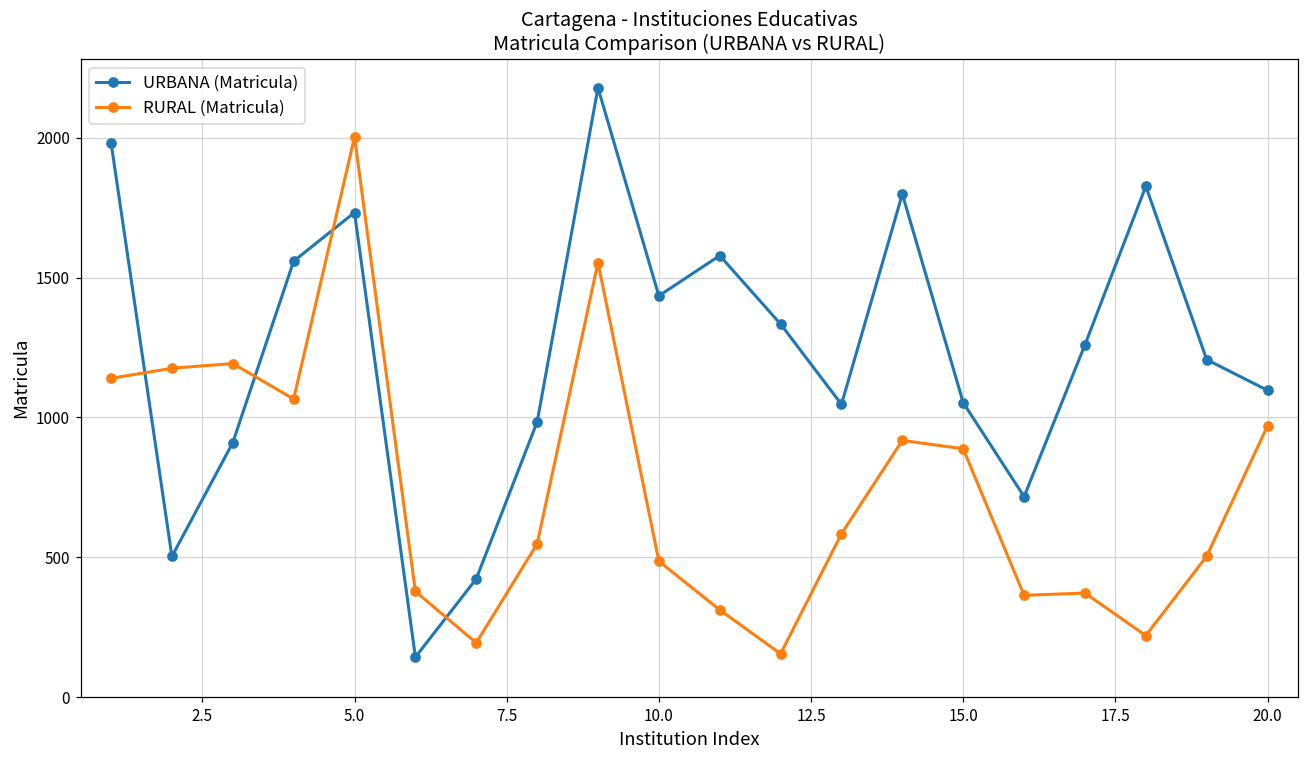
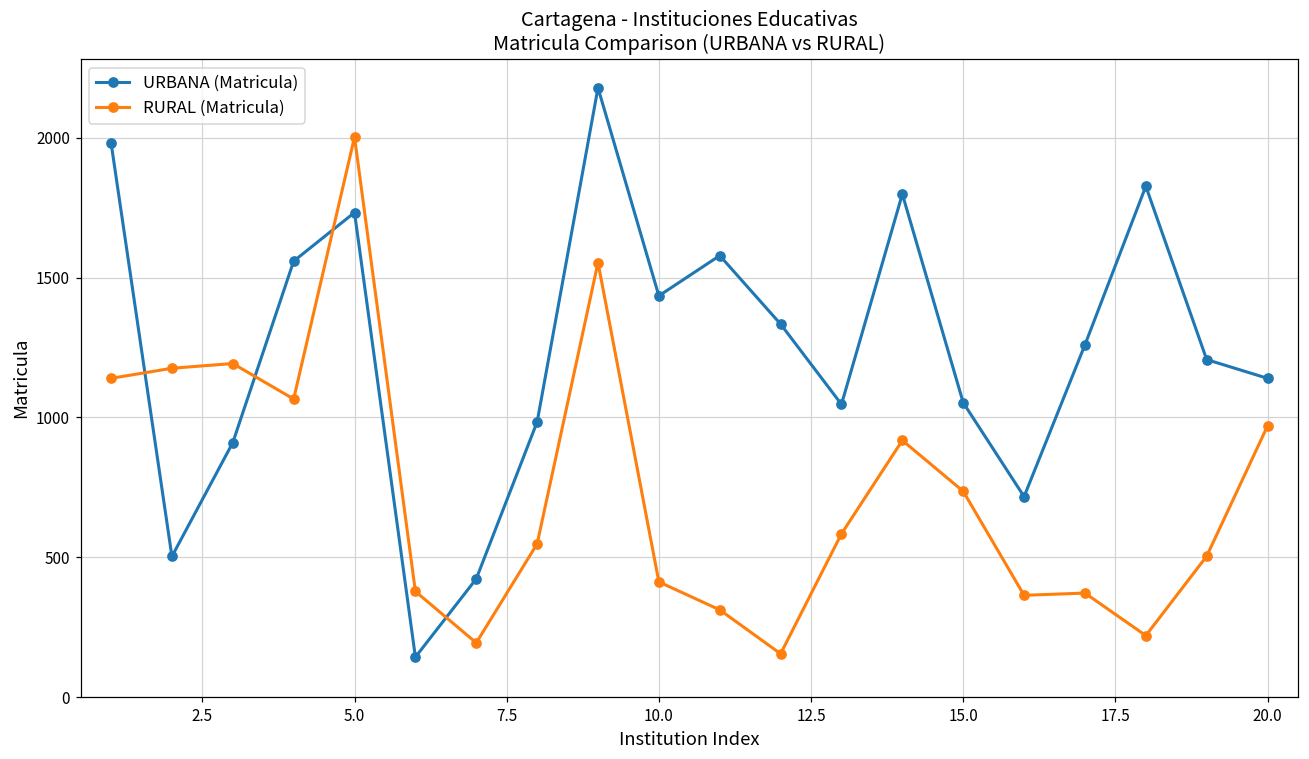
RURAL (Matricula), 10.0: 490 -> 410
RURAL (Matricula), 15.0: 890 -> 740
URBANA (Matricula), 20.0: 1100 -> 1140
